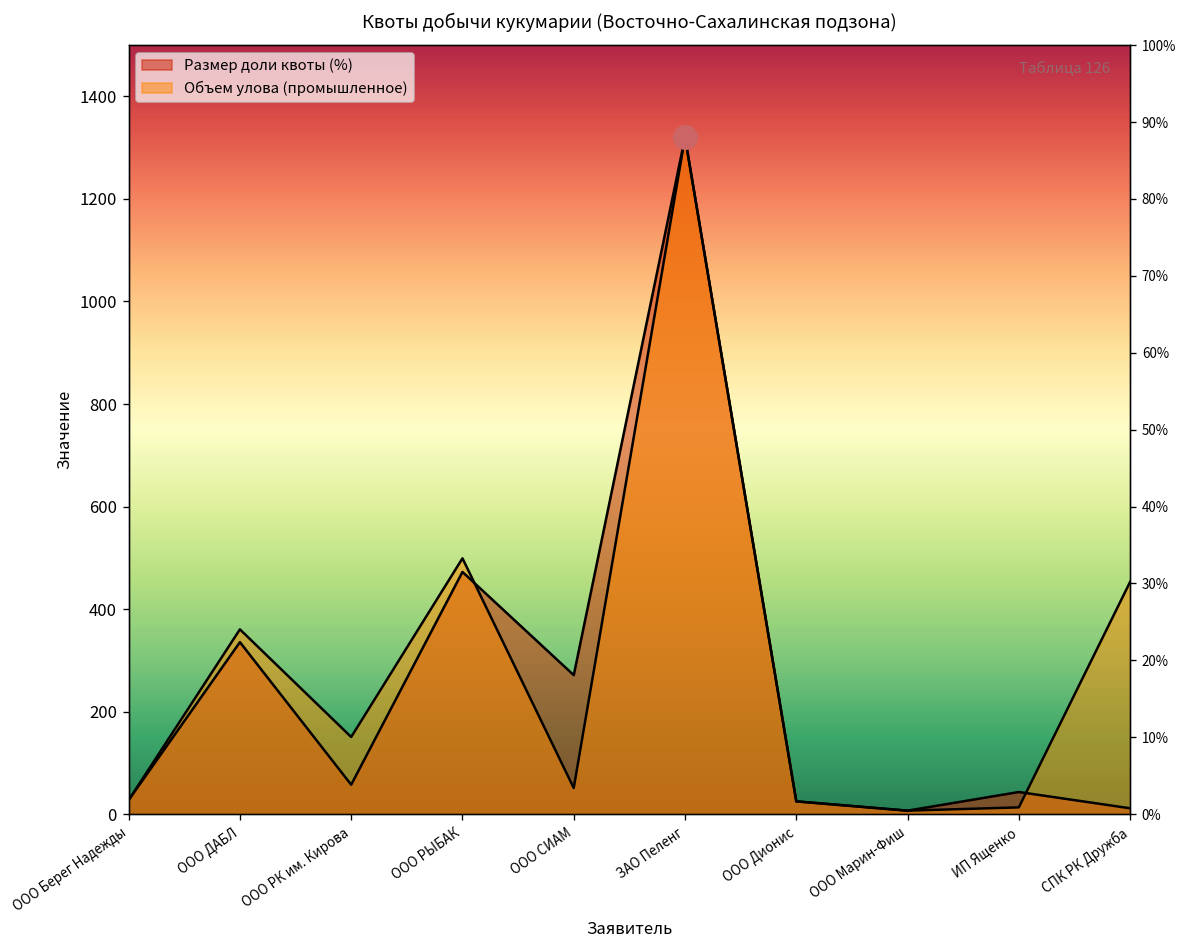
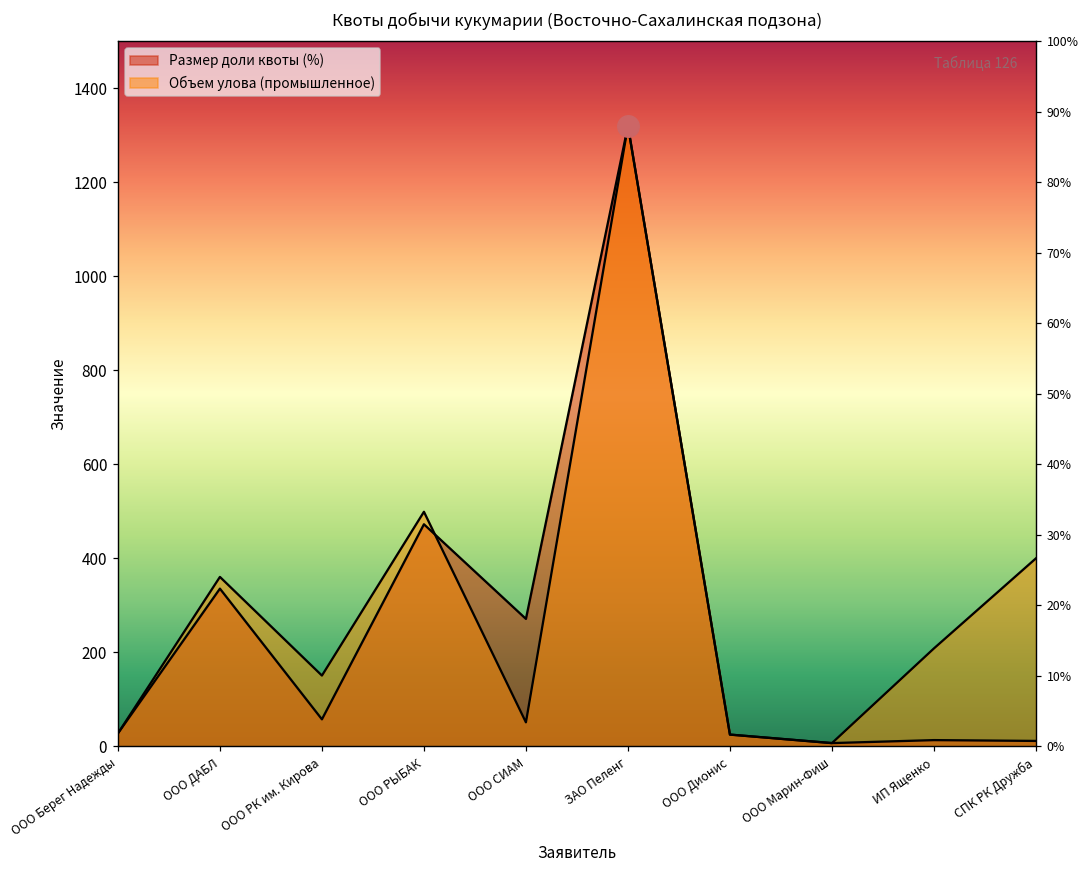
Размер доли квоты (%), ИП Ященко: 40 -> 10
Объем улова (промышленное), ИП Ященко: 10 -> 210
Объем улова (промышленное), СПК РК Дружба: 450 -> 400
